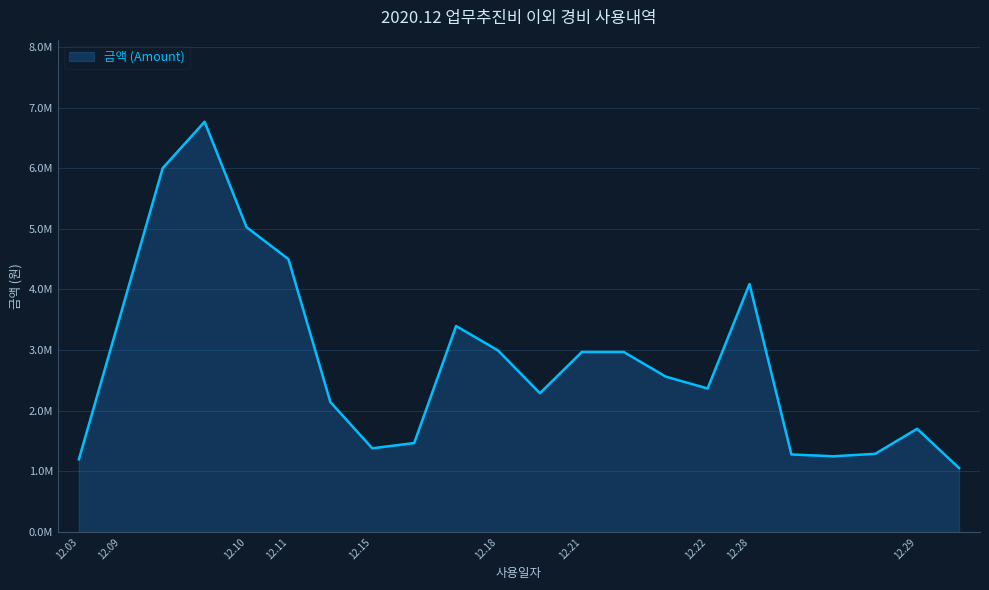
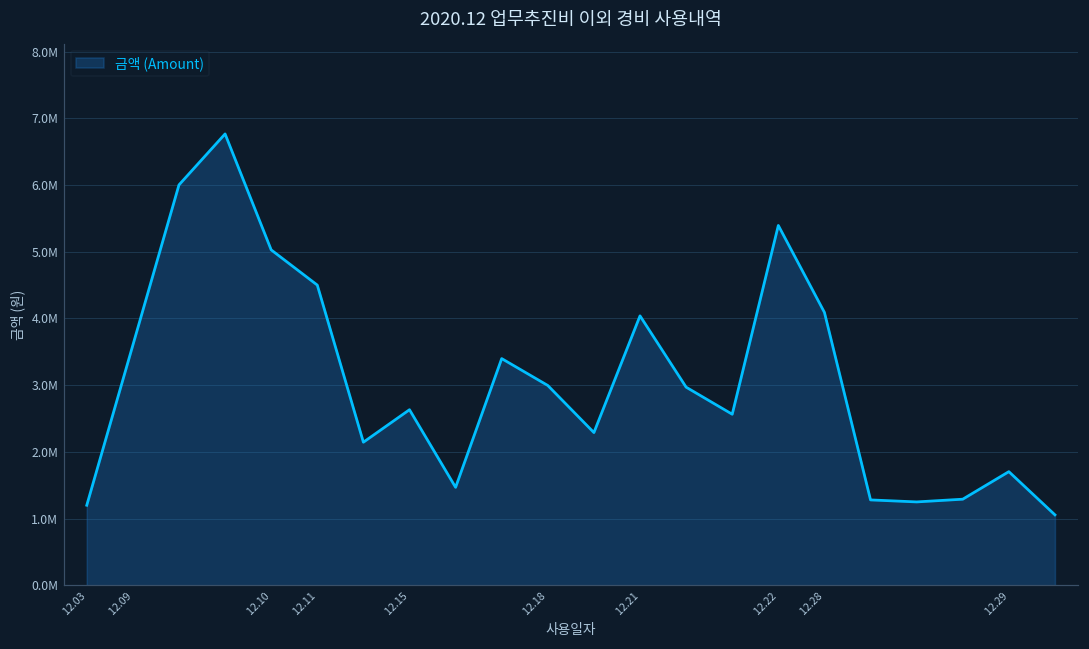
12.15: 1400000 -> 2600000
12.21: 3000000 -> 4000000
12.22: 2400000 -> 5400000
